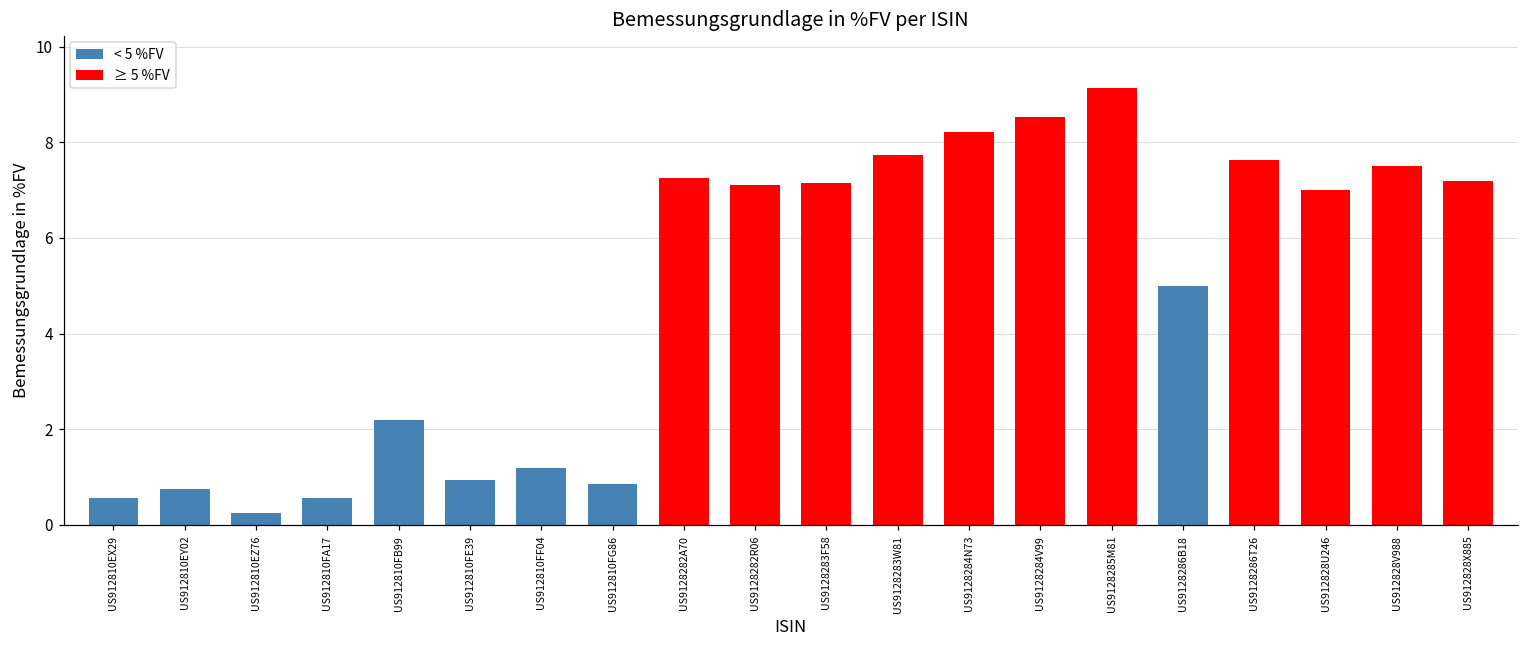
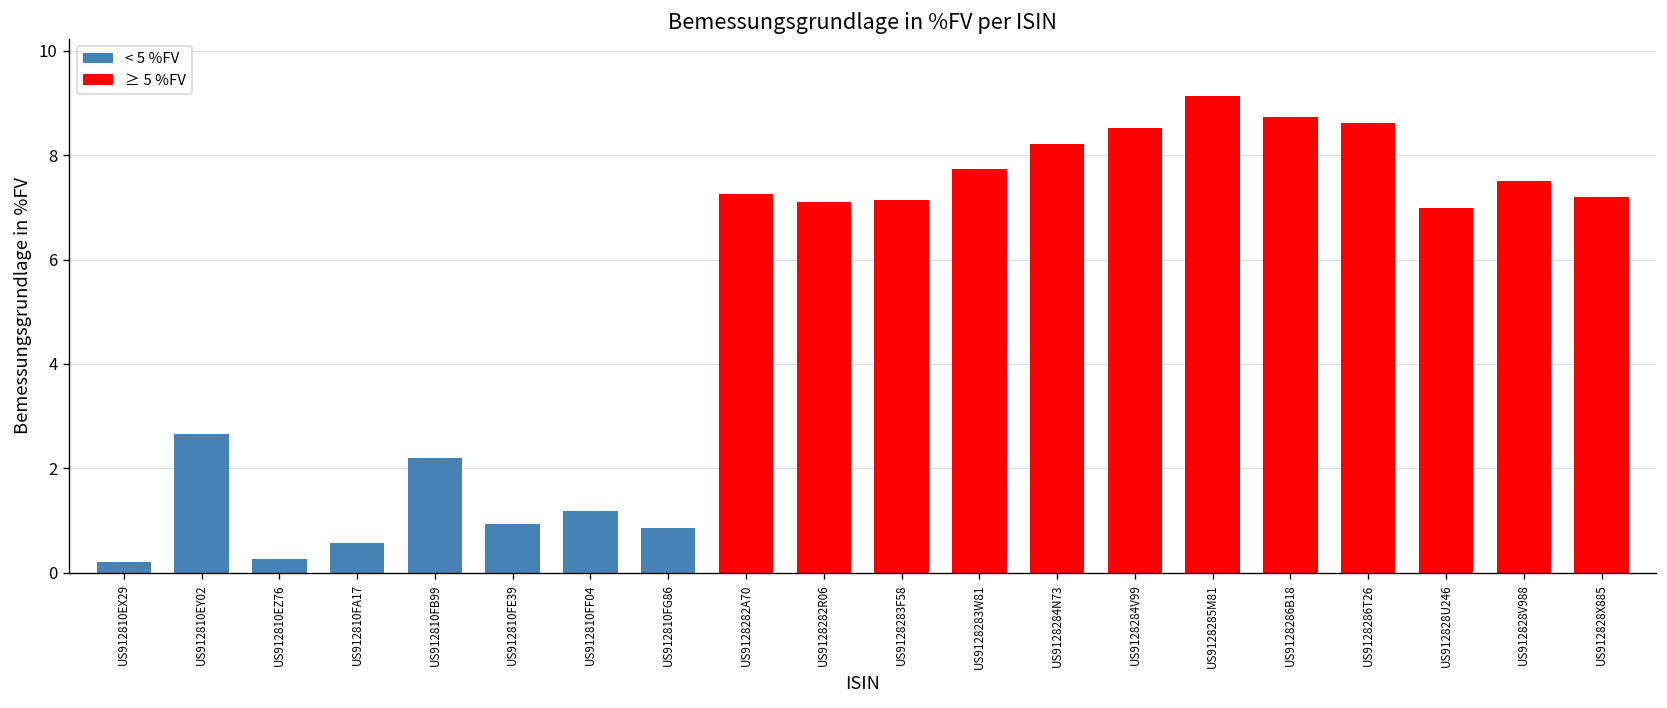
US912810EX29: 0.6 -> 0.2
US912810EY02: 0.7 -> 2.7
US9128286B18: 5.0 -> 8.7
US9128286T26: 7.6 -> 8.6
